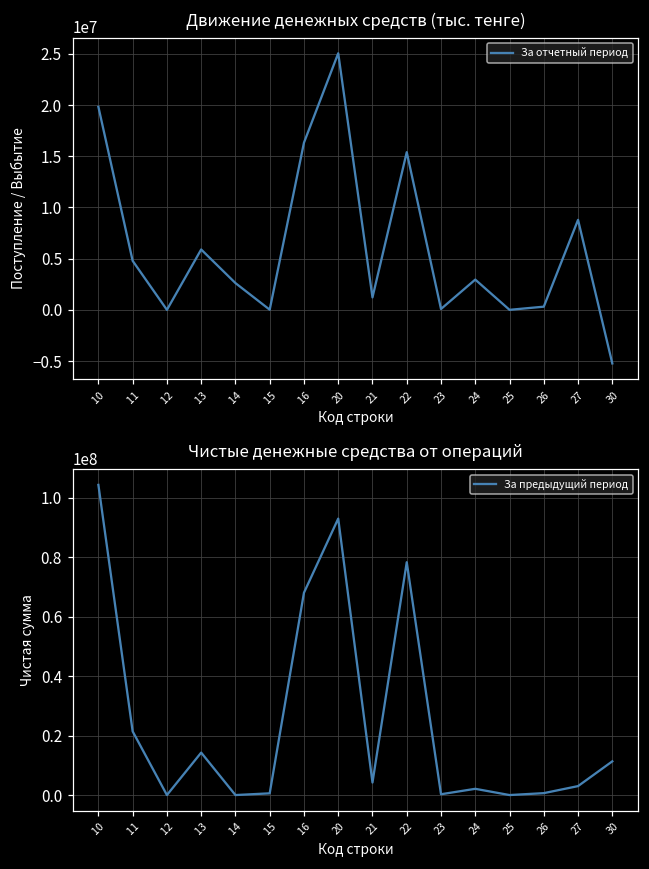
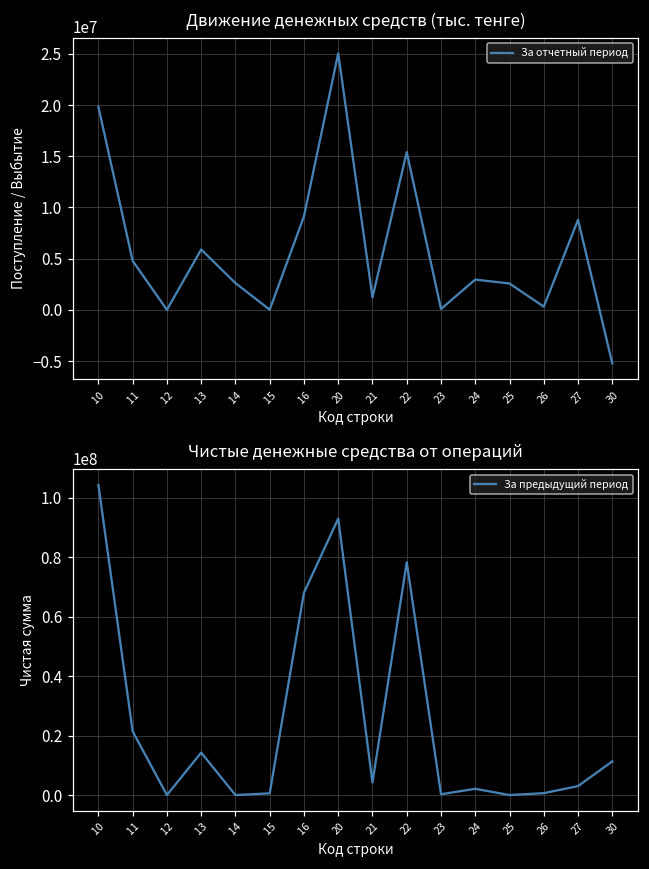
Движение денежных средств (тыс. тенге), 16: 16000000 -> 9000000
Движение денежных средств (тыс. тенге), 25: 0 -> 3000000
